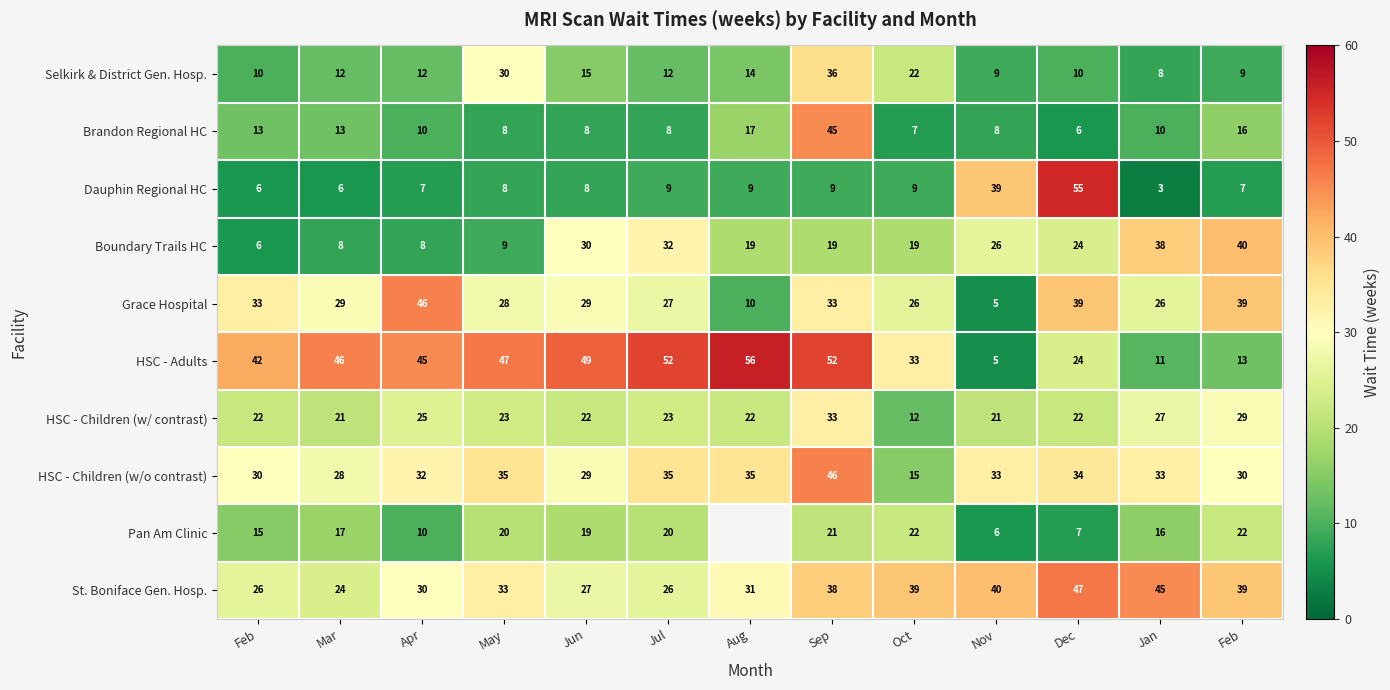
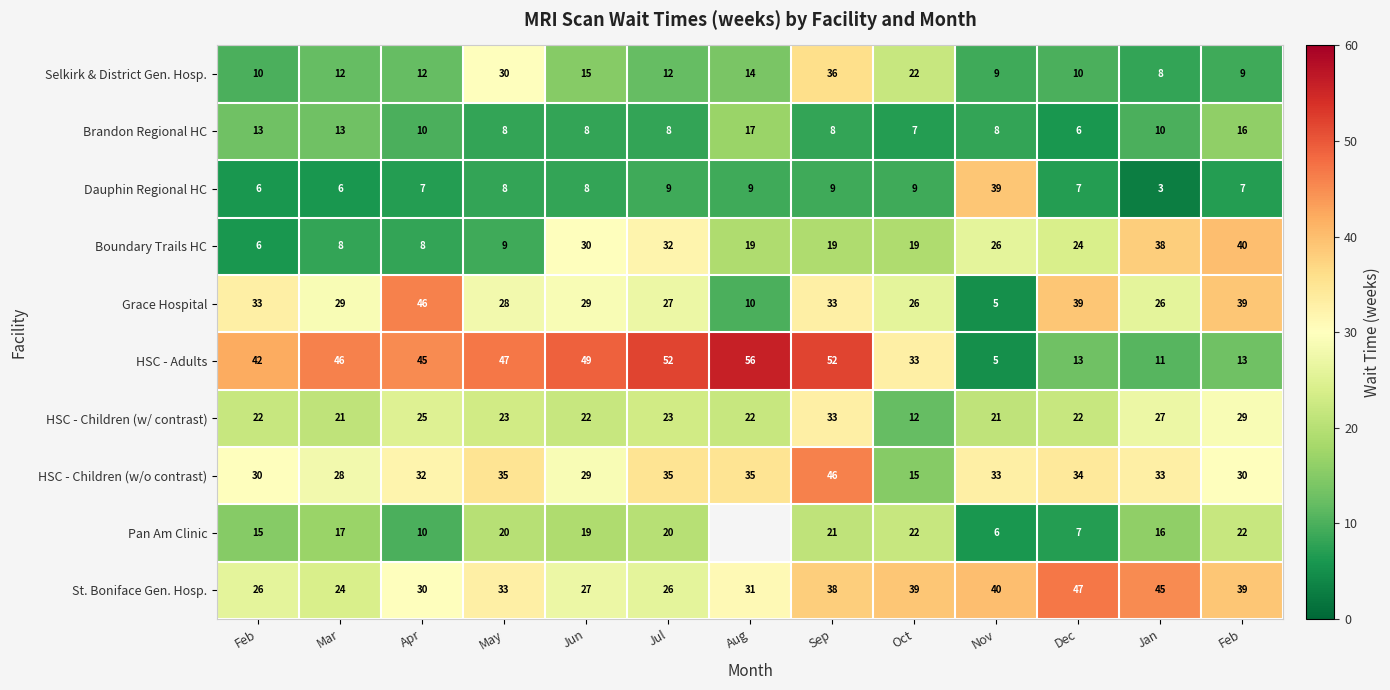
Brandon Regional HC, Sep: 45 -> 8
Dauphin Regional HC, Dec: 55 -> 7
HSC - Adults, Dec: 24 -> 13
